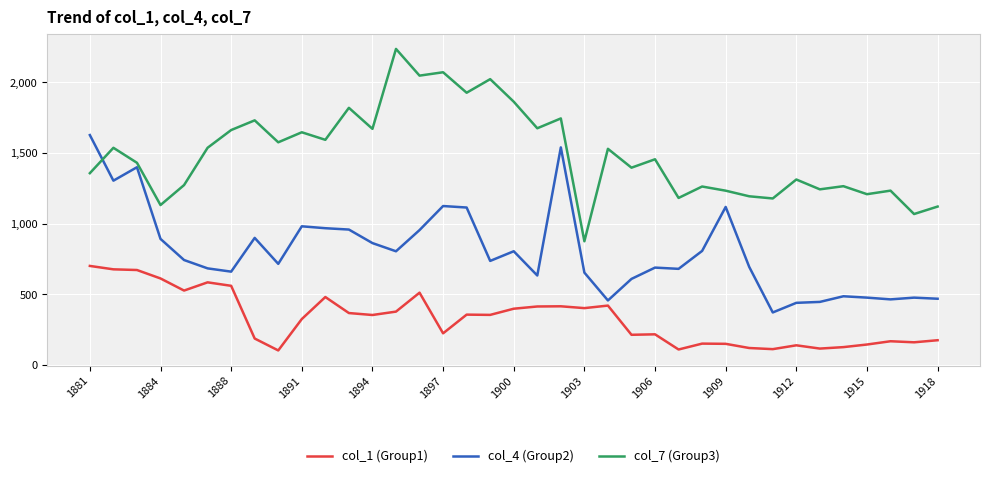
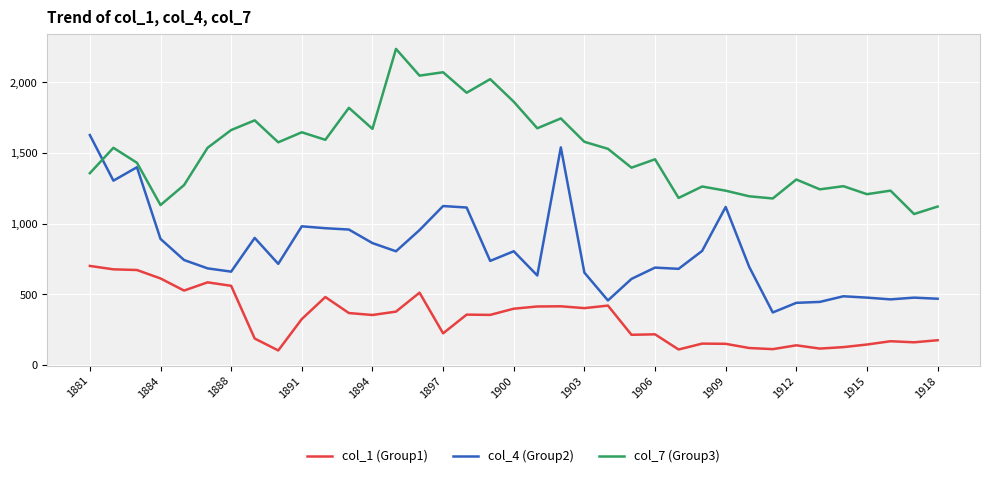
col_7 (Group3), 1903: 880 -> 1,580
